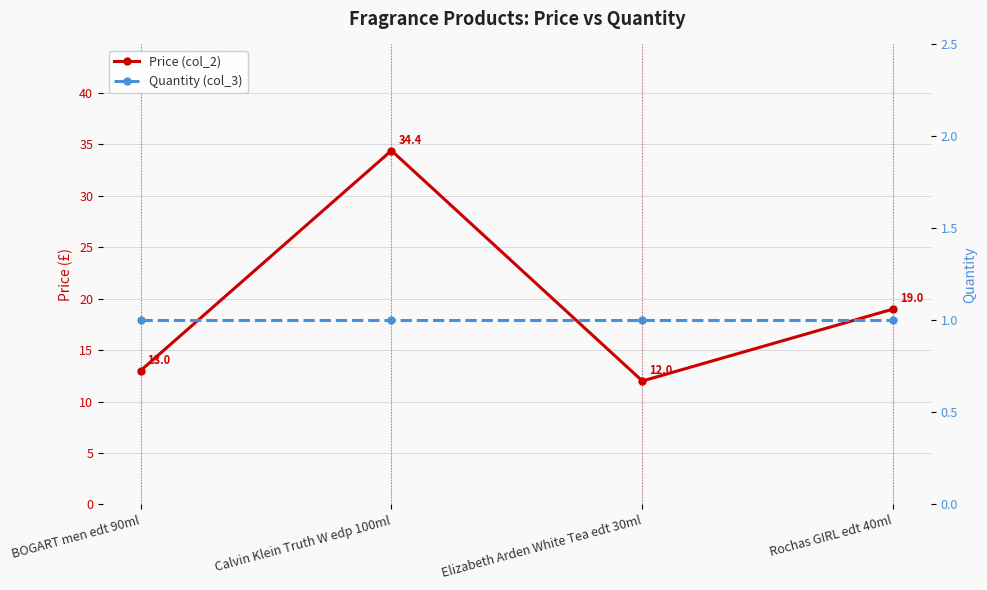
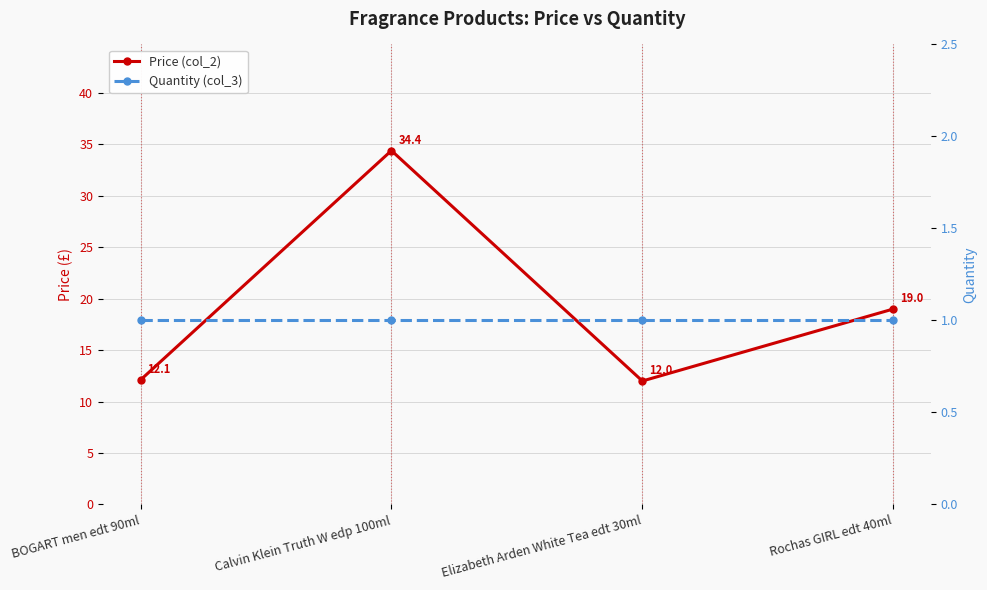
Price (col_2), BOGART men edt 90ml: 13.0 -> 12.1
